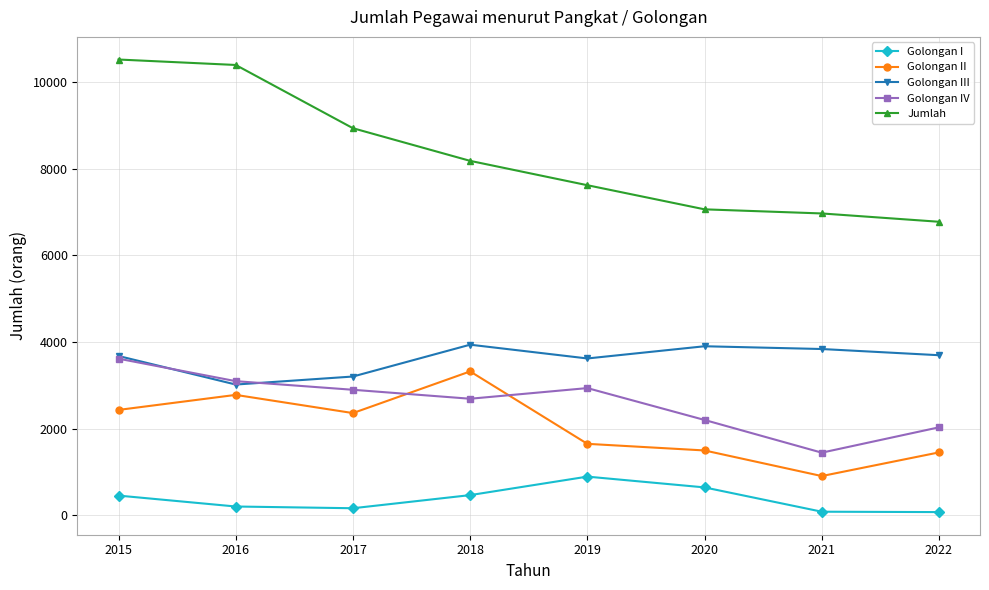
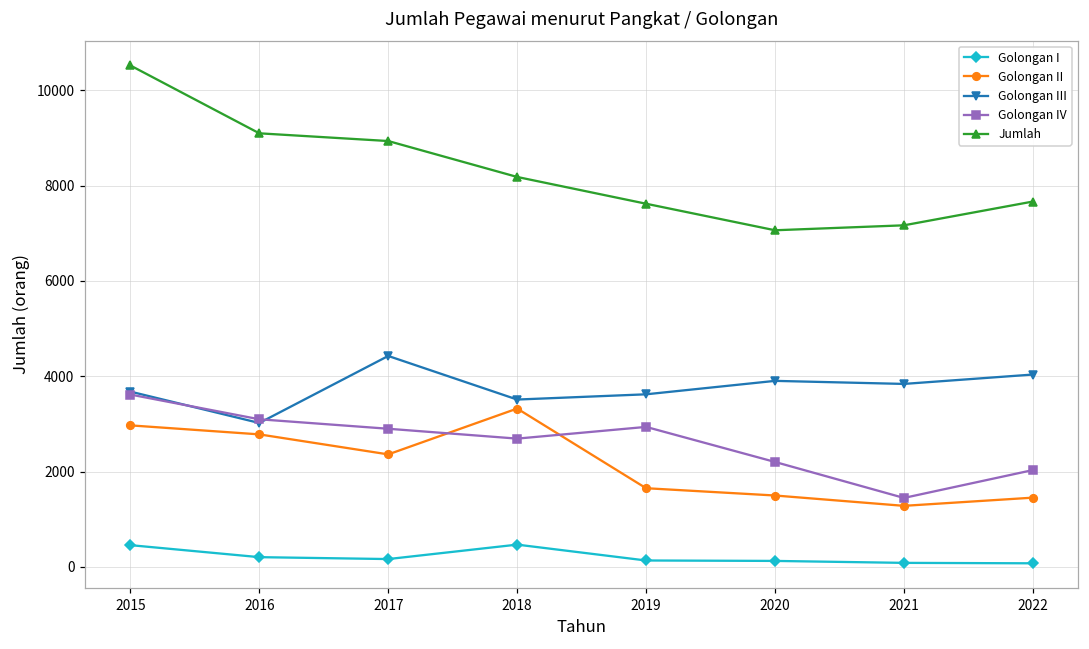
Golongan II, 2015: 2400 -> 3000
Jumlah, 2016: 10400 -> 9100
Golongan III, 2017: 3200 -> 4400
Golongan III, 2018: 3900 -> 3500
Golongan I, 2019: 900 -> 100
Golongan I, 2020: 600 -> 100
Golongan II, 2021: 900 -> 1300
Jumlah, 2021: 7000 -> 7200
Golongan III, 2022: 3700 -> 4000
Jumlah, 2022: 6800 -> 7700
